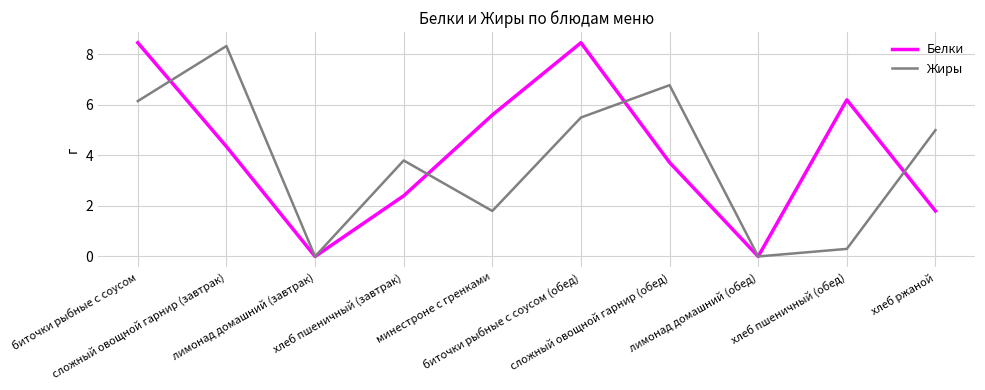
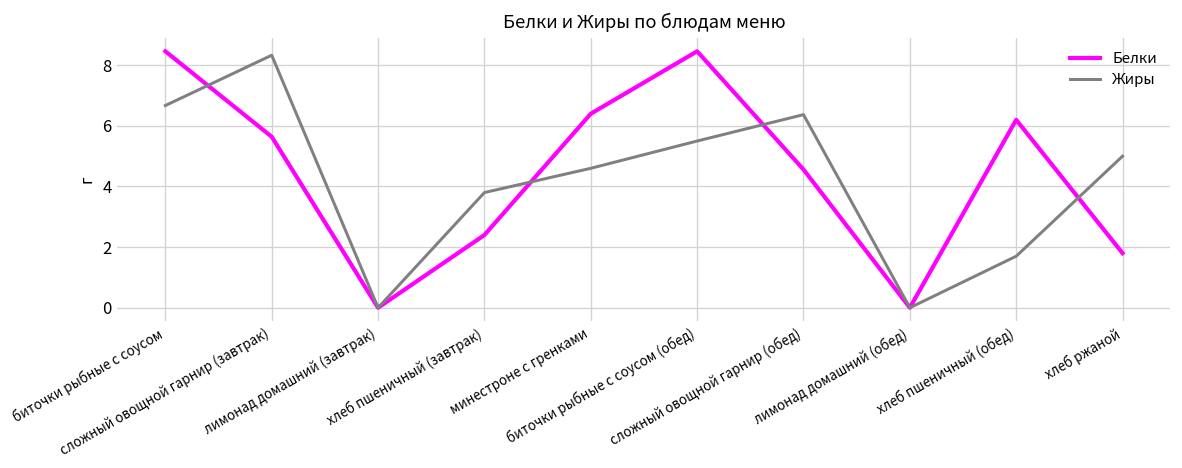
Жиры, биточки рыбные с соусом: 6.2 -> 6.7
Белки, сложный овощной гарнир (завтрак): 4.4 -> 5.6
Белки, минестроне с гренками: 5.6 -> 6.4
Жиры, минестроне с гренками: 1.8 -> 4.6
Белки, сложный овощной гарнир (обед): 3.7 -> 4.6
Жиры, сложный овощной гарнир (обед): 6.8 -> 6.4
Жиры, хлеб пшеничный (обед): 0.3 -> 1.7
